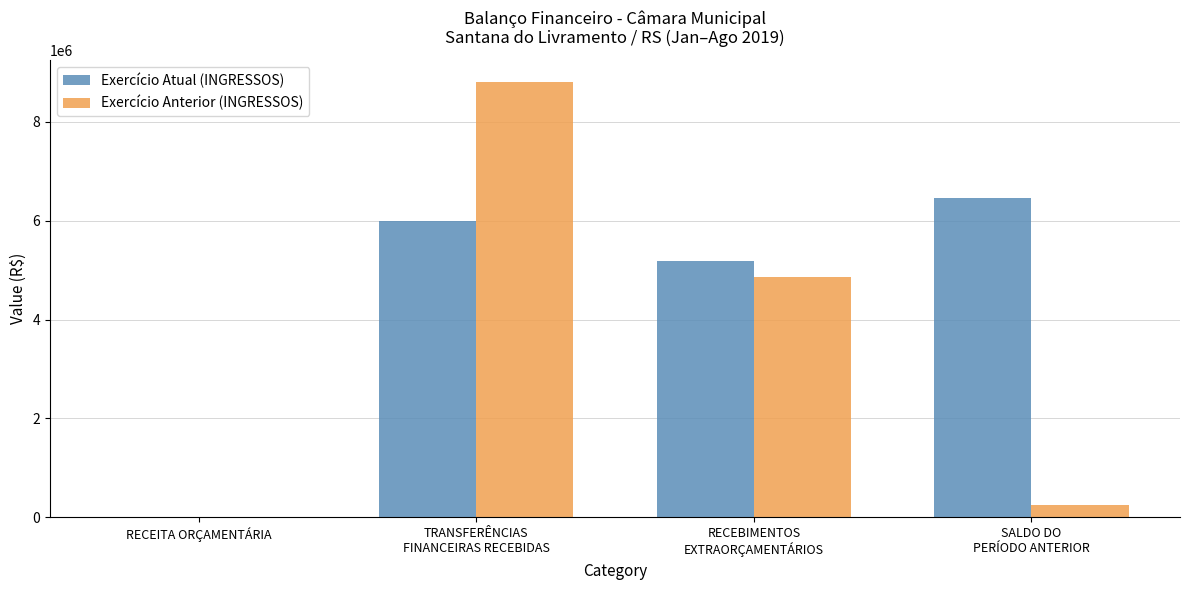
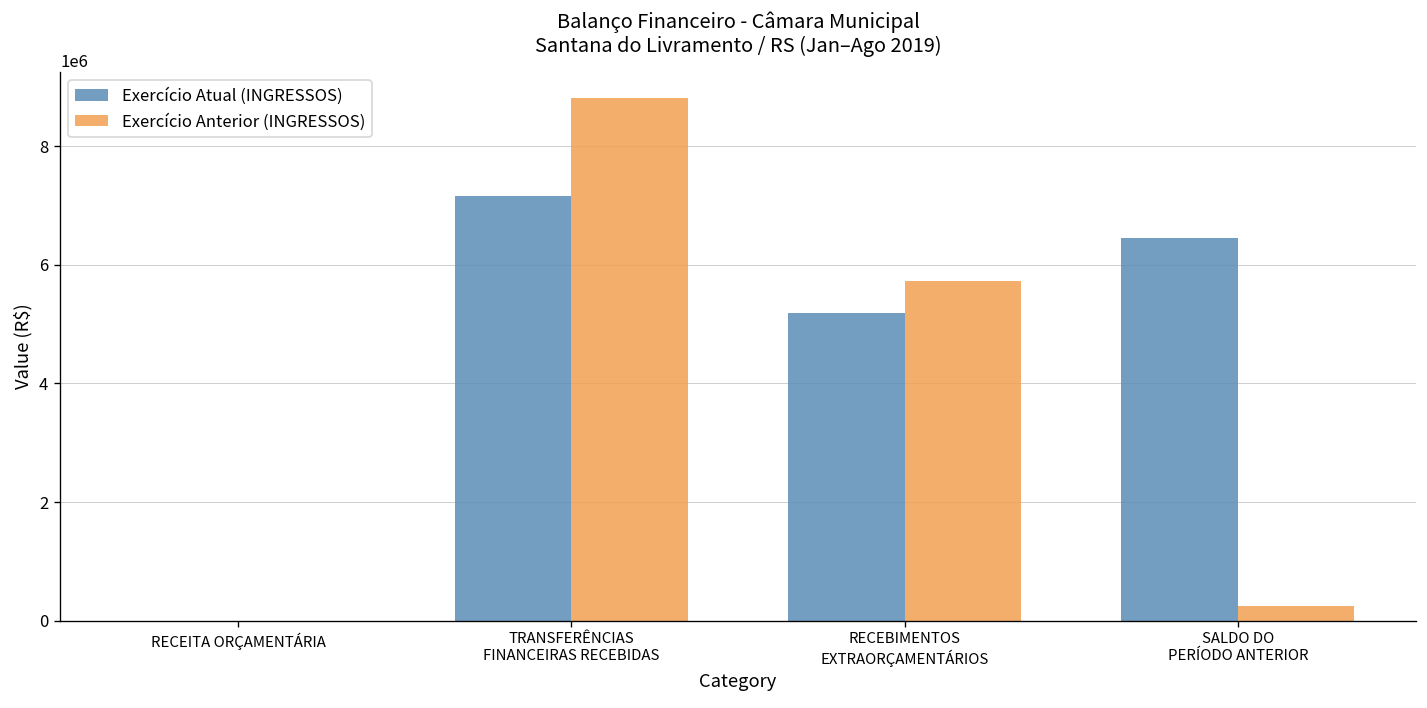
Exercício Atual (INGRESSOS), TRANSFERÊNCIAS FINANCEIRAS RECEBIDAS: 6000000 -> 7200000
Exercício Anterior (INGRESSOS), RECEBIMENTOS EXTRAORÇAMENTÁRIOS: 4900000 -> 5700000
